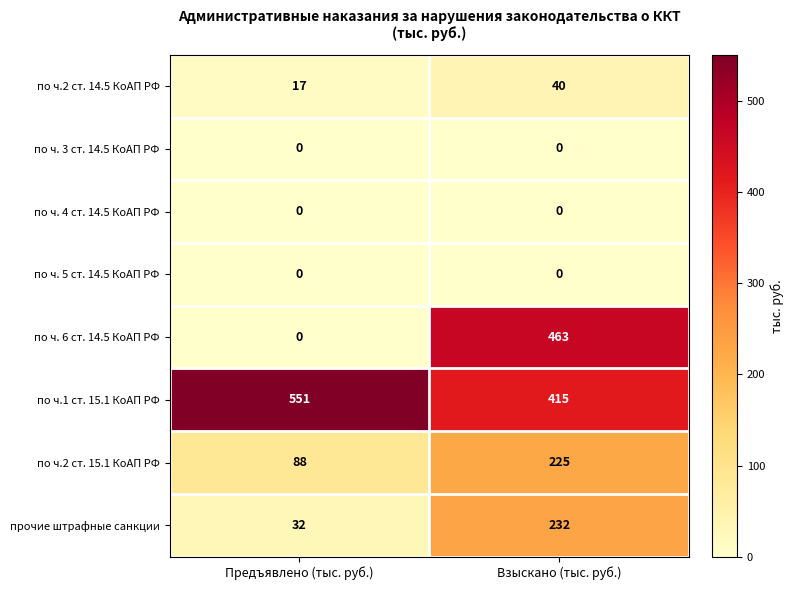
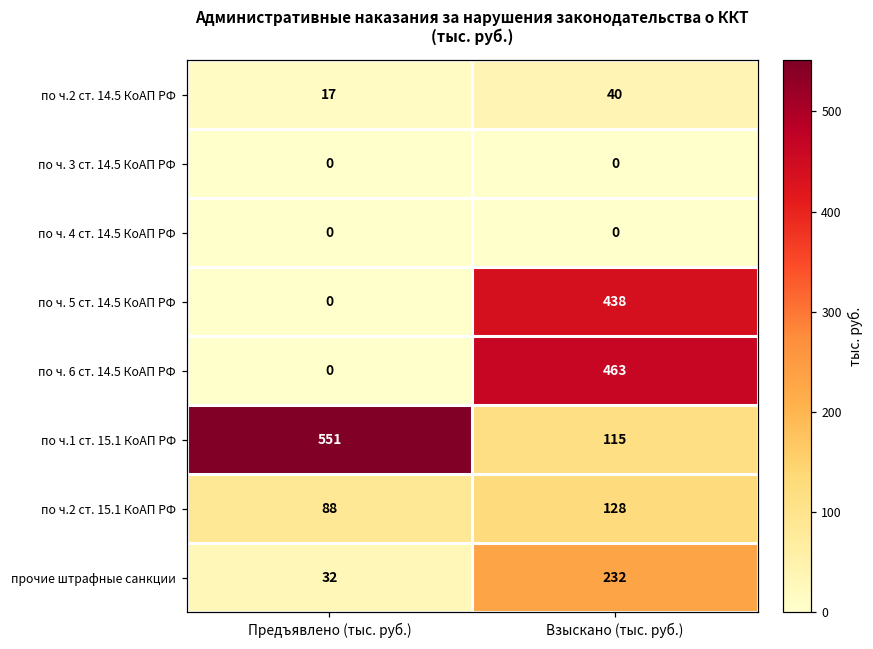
по ч. 5 ст. 14.5 КоАП РФ, Взыскано (тыс. руб.): 0 -> 438
по ч.1 ст. 15.1 КоАП РФ, Взыскано (тыс. руб.): 415 -> 115
по ч.2 ст. 15.1 КоАП РФ, Взыскано (тыс. руб.): 225 -> 128
